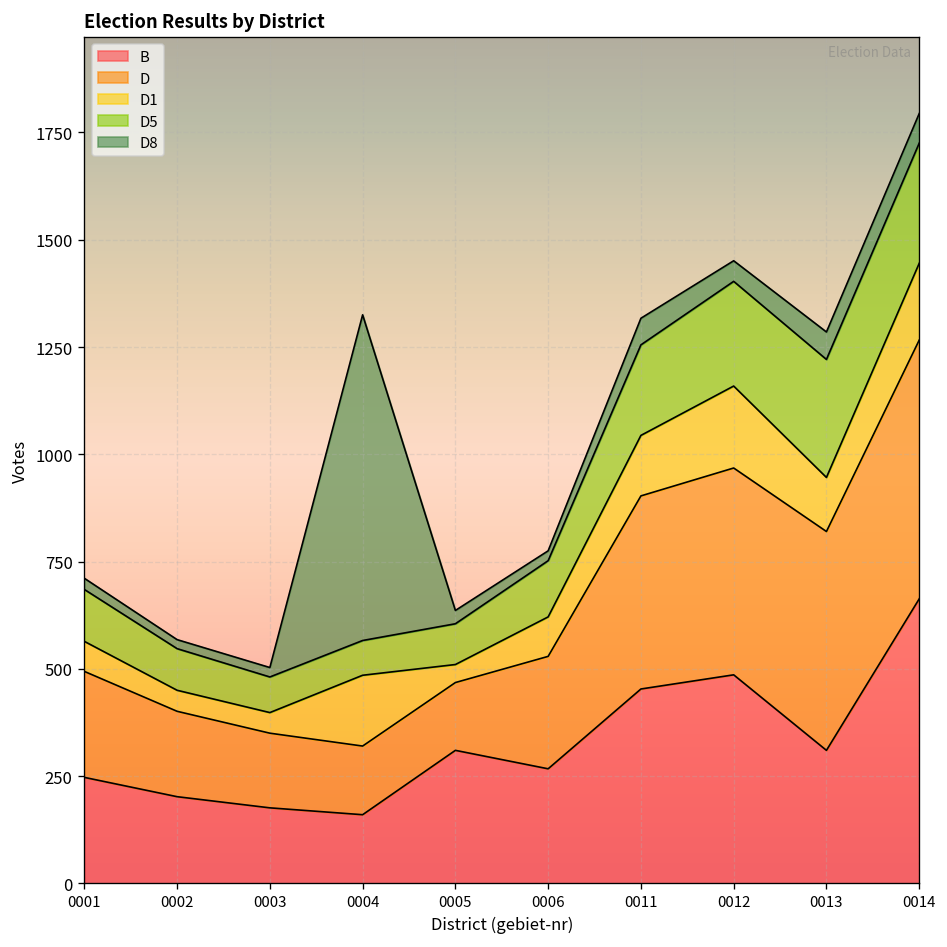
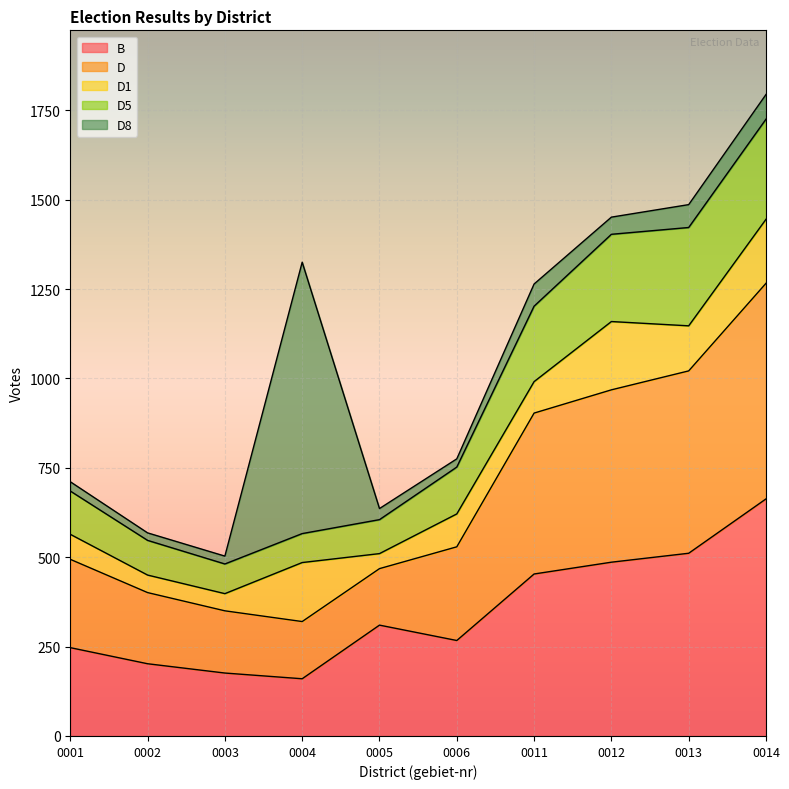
D1, 0011: 140 -> 90
B, 0013: 310 -> 510
